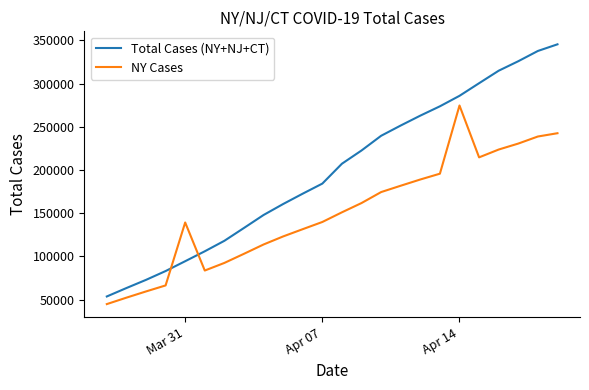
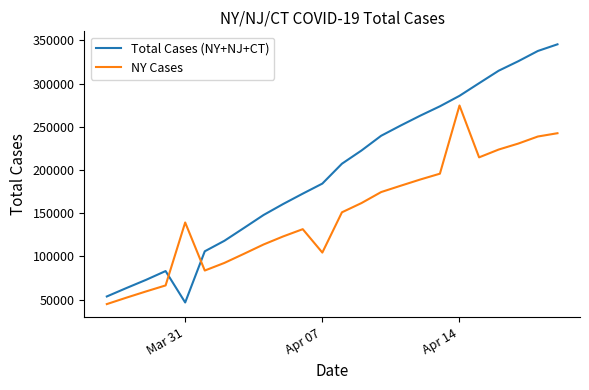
Total Cases (NY+NJ+CT), Mar 31: 90000 -> 50000
NY Cases, Apr 07: 140000 -> 100000
